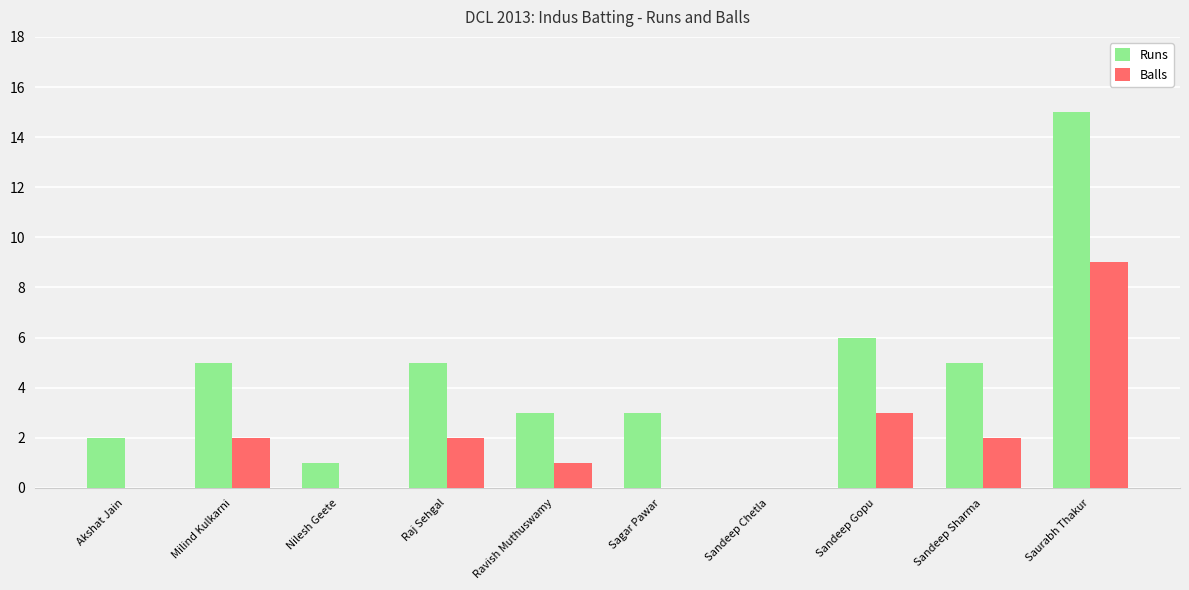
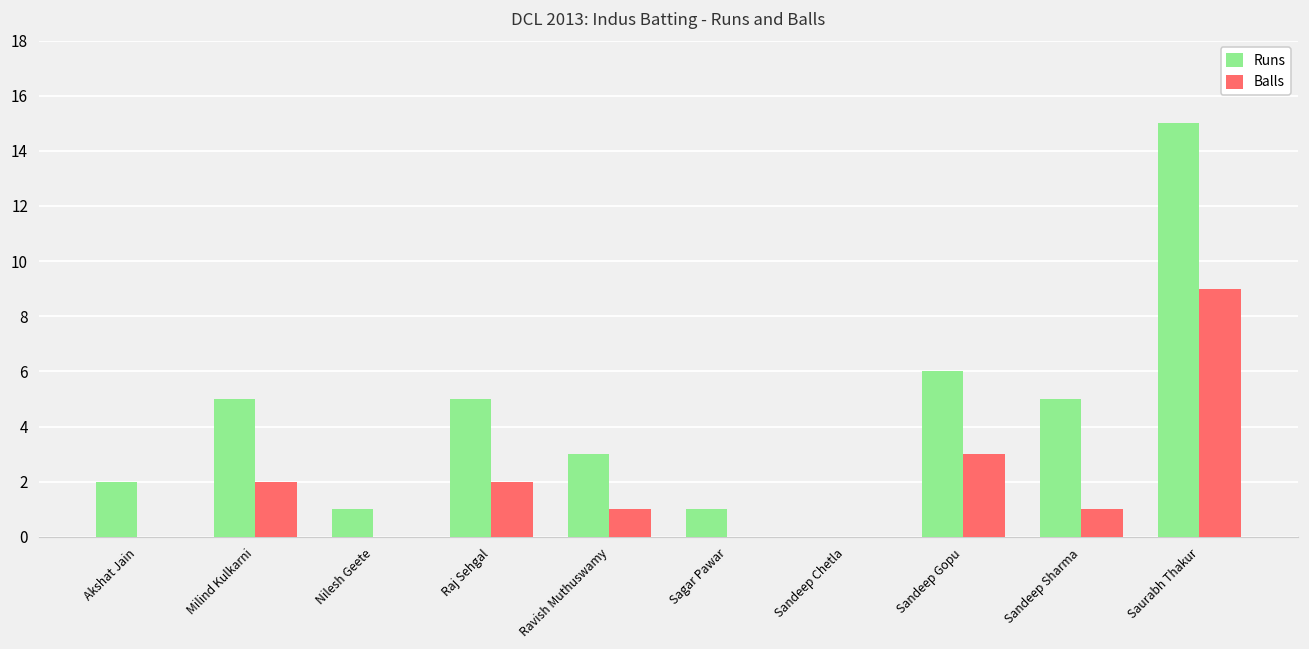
Runs, Sagar Pawar: 3 -> 1
Balls, Sandeep Sharma: 2 -> 1
